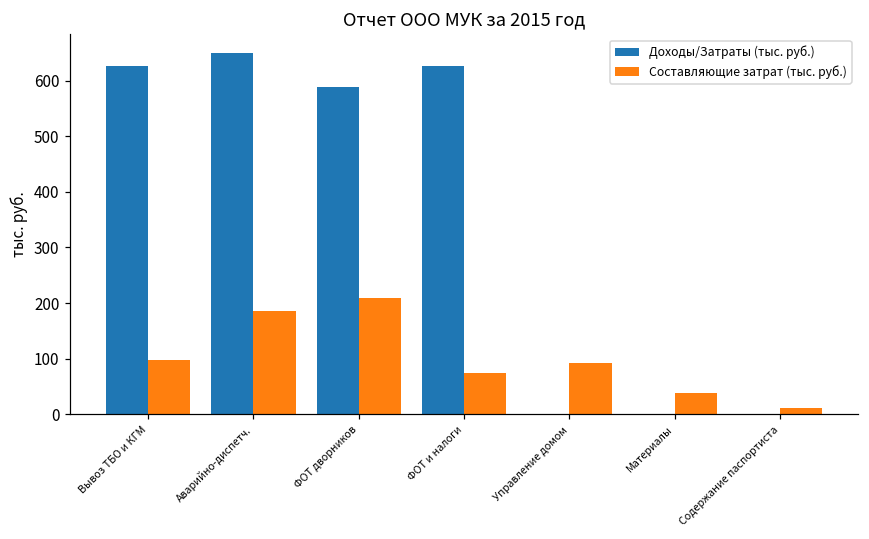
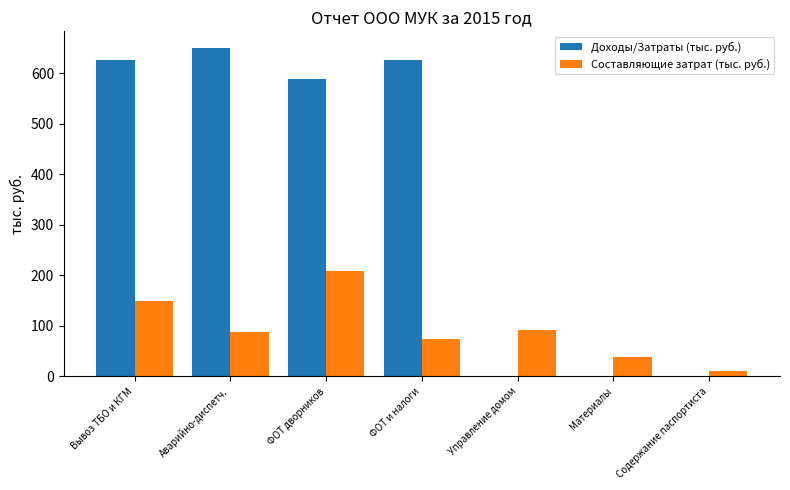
Составляющие затрат (тыс. руб.), Вывоз ТБО и КГМ: 100 -> 150
Составляющие затрат (тыс. руб.), Аварийно-диспетч.: 180 -> 90
